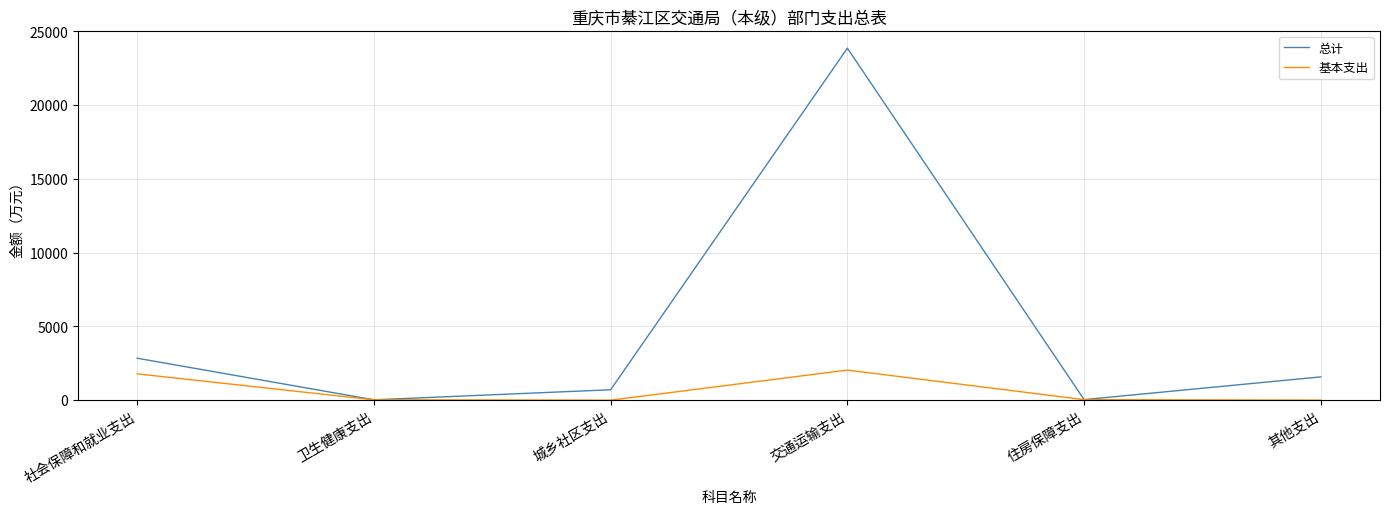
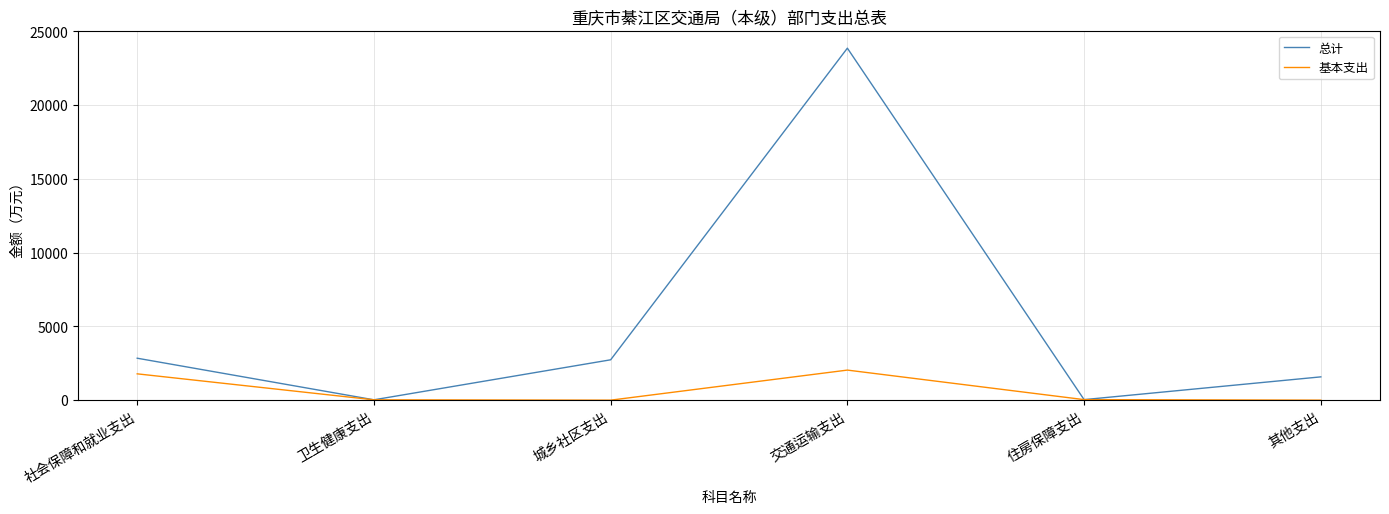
总计, 城乡社区支出: 700 -> 2700
